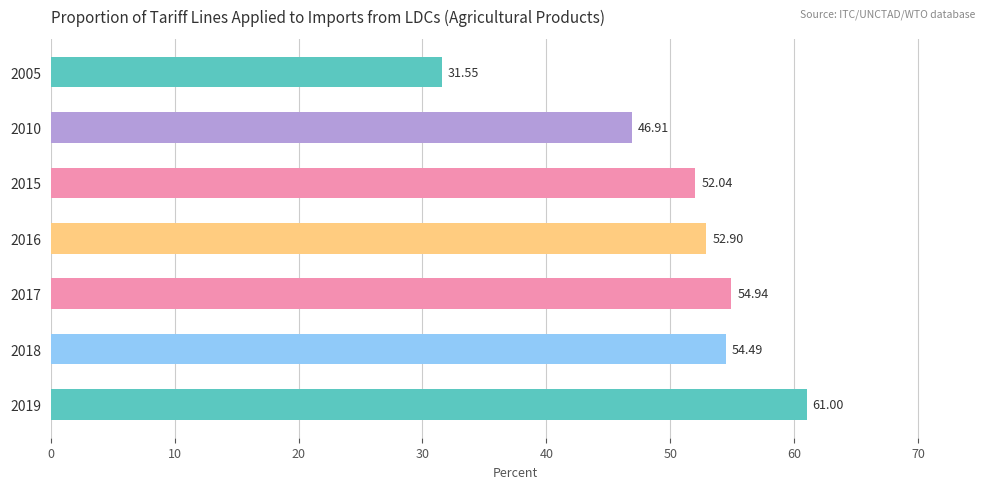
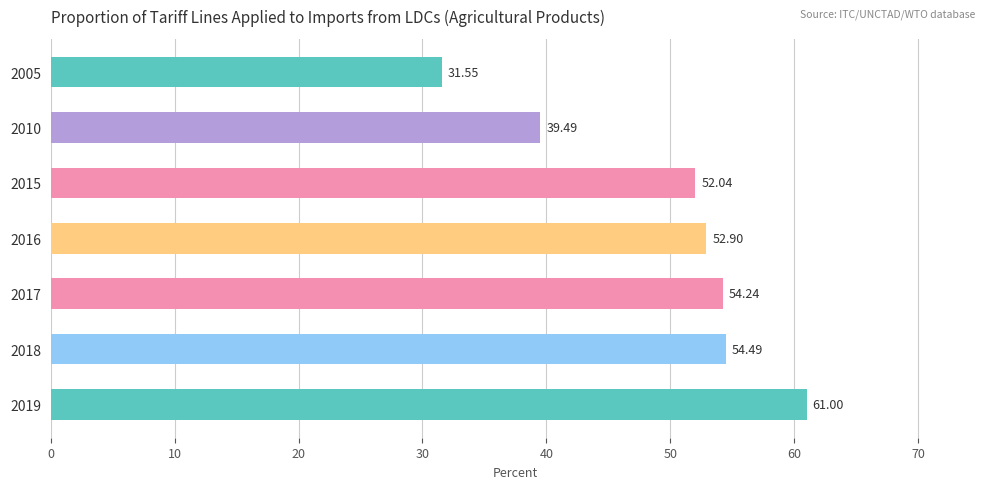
2010: 46.91 -> 39.49
2017: 54.94 -> 54.24
